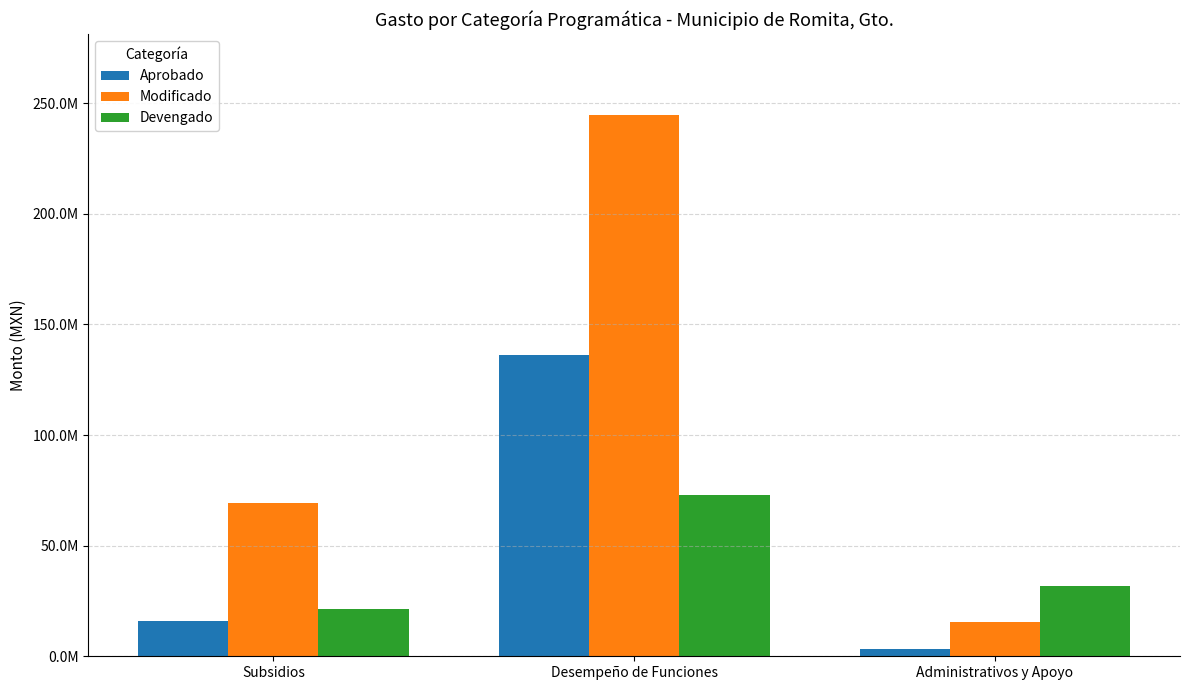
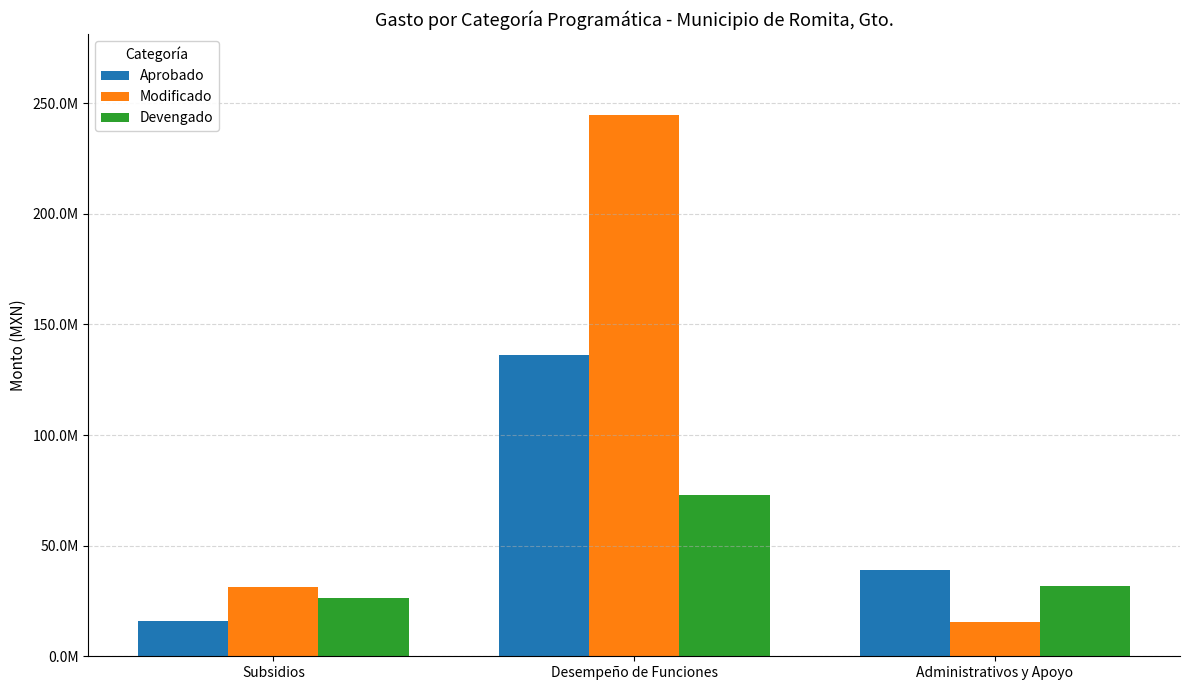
Modificado, Subsidios: 69000000 -> 31000000
Devengado, Subsidios: 21000000 -> 26000000
Aprobado, Administrativos y Apoyo: 3000000 -> 39000000
